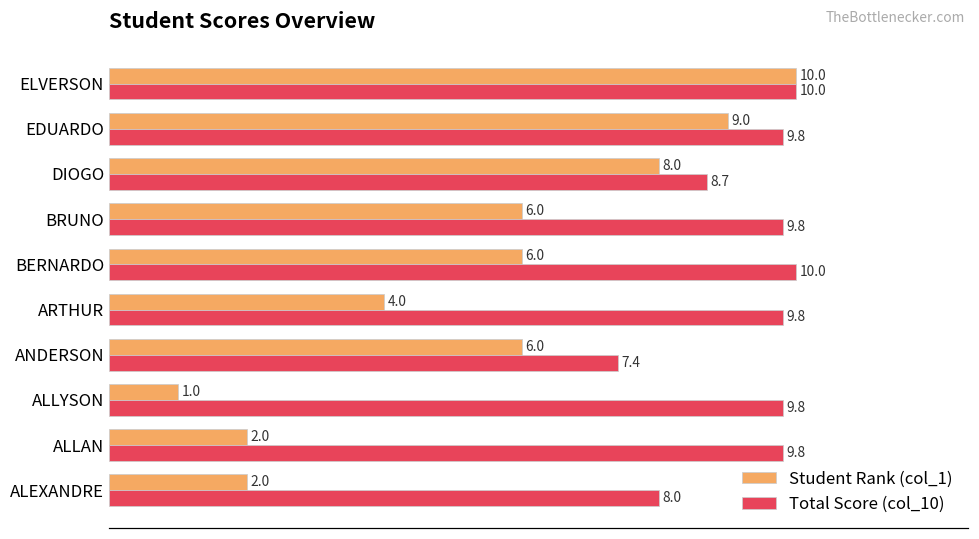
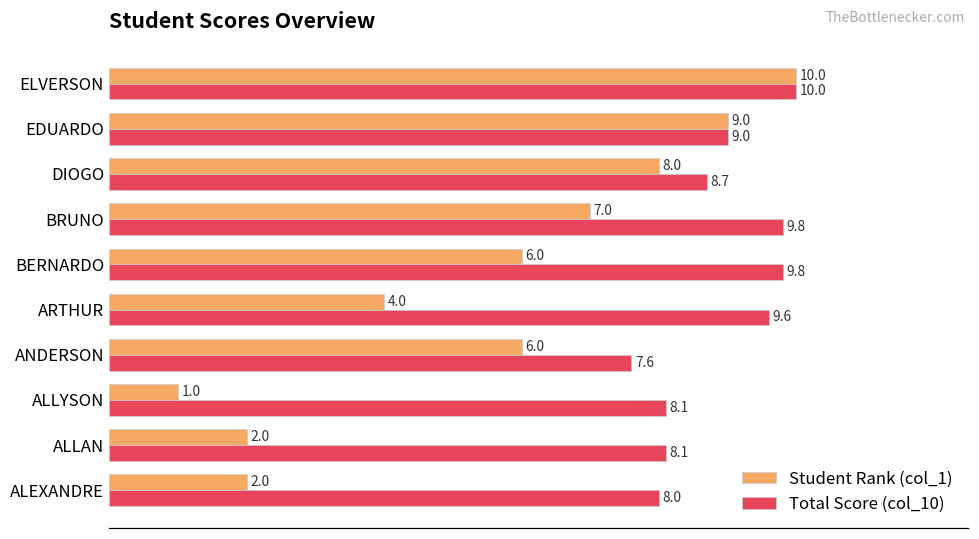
Total Score (col_10), EDUARDO: 9.8 -> 9.0
Student Rank (col_1), BRUNO: 6.0 -> 7.0
Total Score (col_10), BERNARDO: 10.0 -> 9.8
Total Score (col_10), ARTHUR: 9.8 -> 9.6
Total Score (col_10), ANDERSON: 7.4 -> 7.6
Total Score (col_10), ALLYSON: 9.8 -> 8.1
Total Score (col_10), ALLAN: 9.8 -> 8.1
